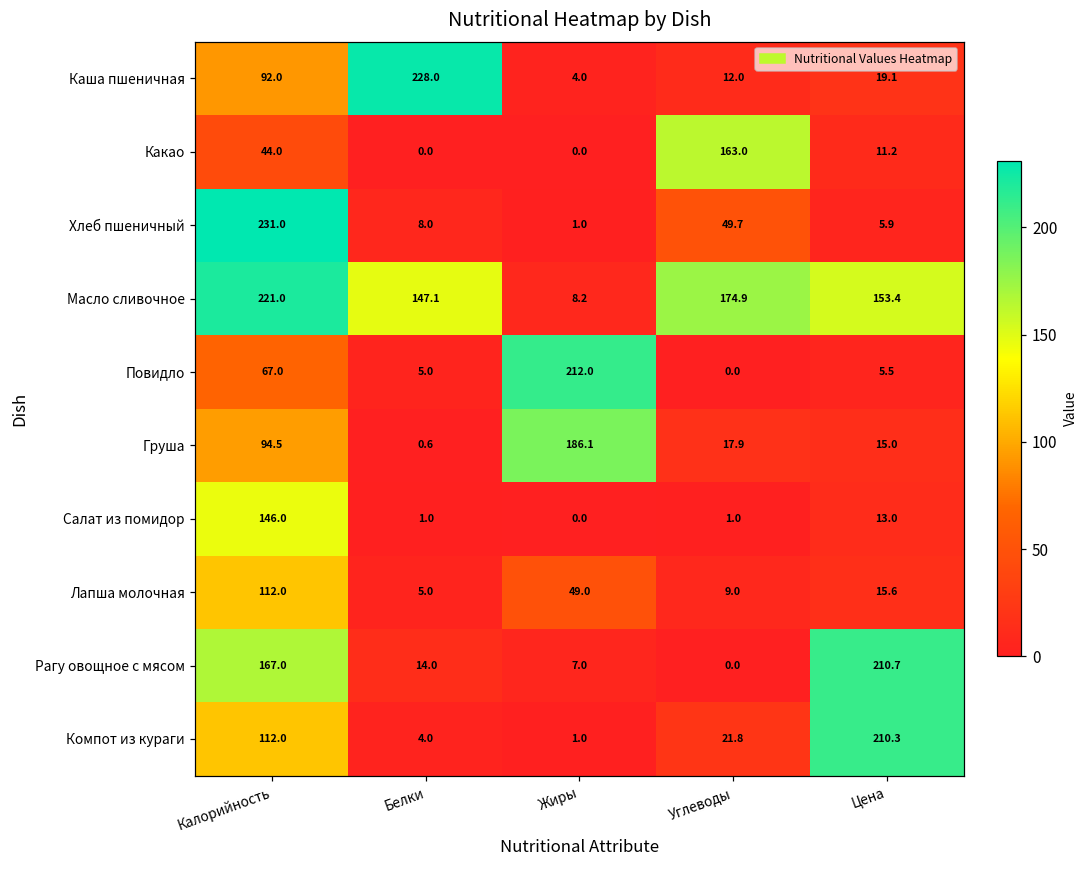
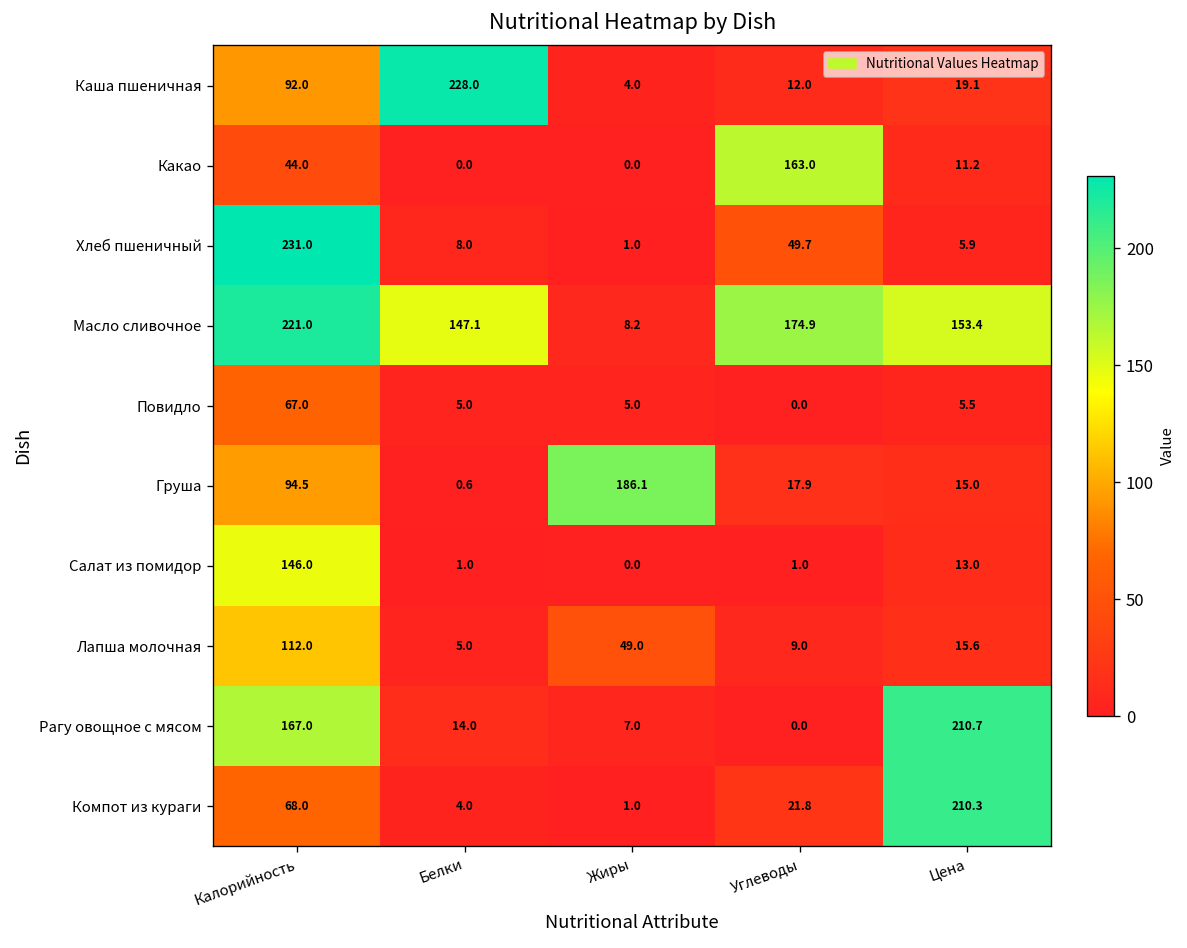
Повидло, Жиры: 212.0 -> 5.0
Компот из кураги, Калорийность: 112.0 -> 68.0
